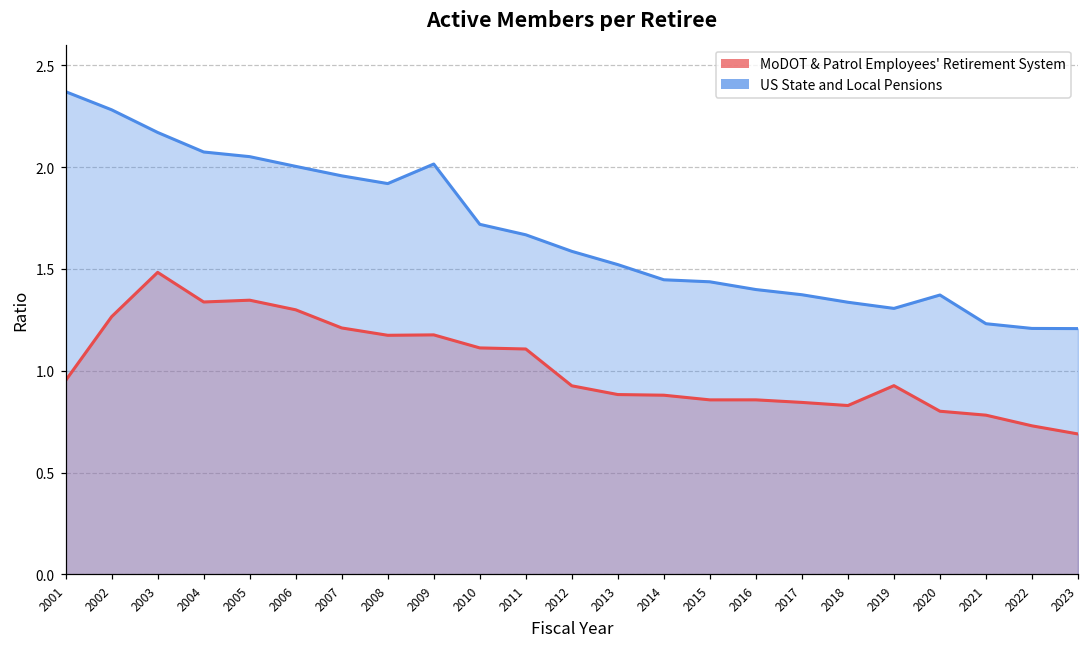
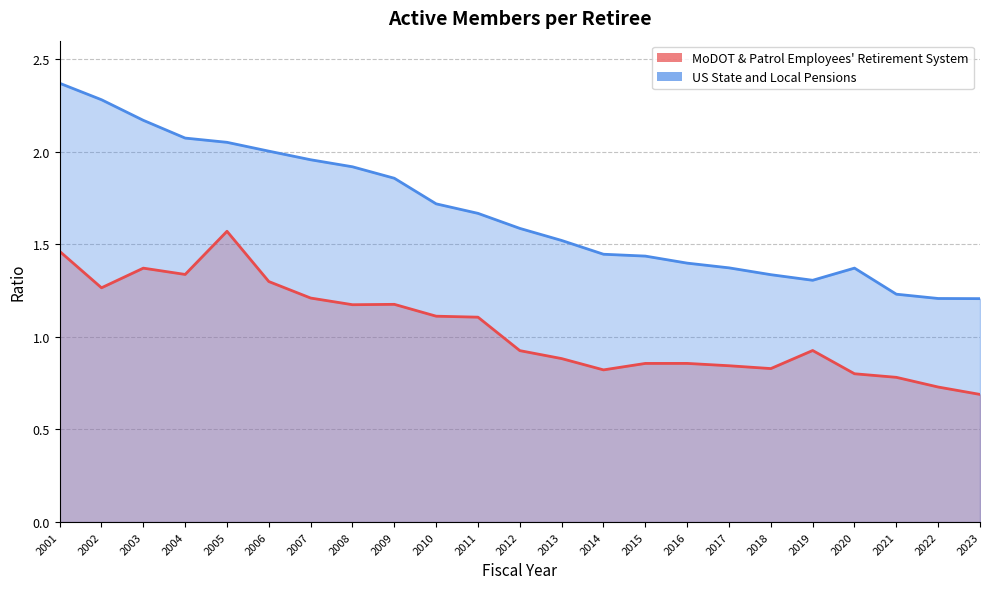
MoDOT & Patrol Employees' Retirement System, 2001: 0.95 -> 1.46
MoDOT & Patrol Employees' Retirement System, 2003: 1.48 -> 1.37
MoDOT & Patrol Employees' Retirement System, 2005: 1.35 -> 1.57
US State and Local Pensions, 2009: 2.01 -> 1.86
MoDOT & Patrol Employees' Retirement System, 2014: 0.88 -> 0.82
